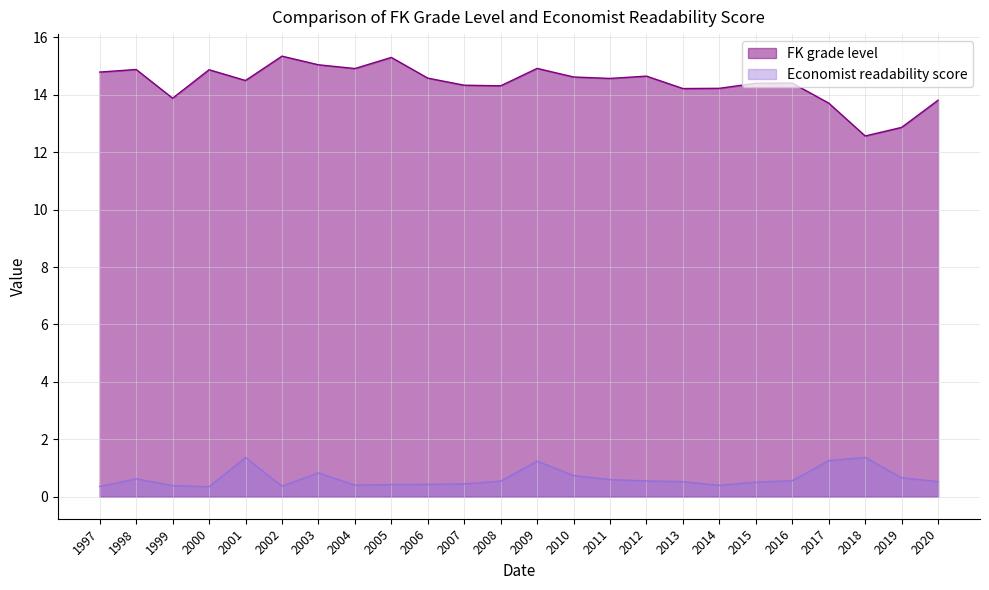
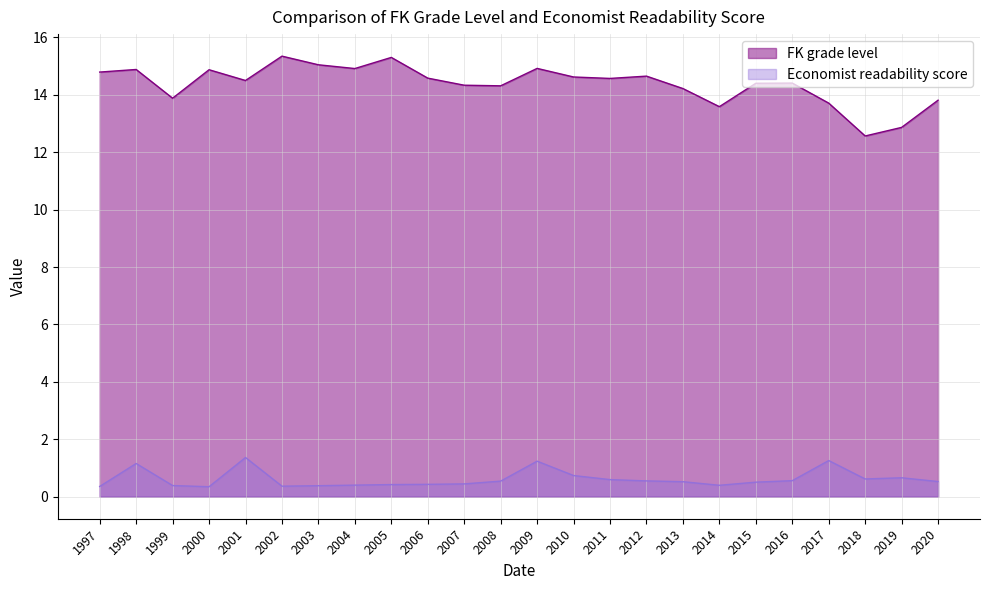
Economist readability score, 1998: 0.6 -> 1.2
Economist readability score, 2003: 0.8 -> 0.4
FK grade level, 2014: 14.2 -> 13.6
Economist readability score, 2018: 1.4 -> 0.6
